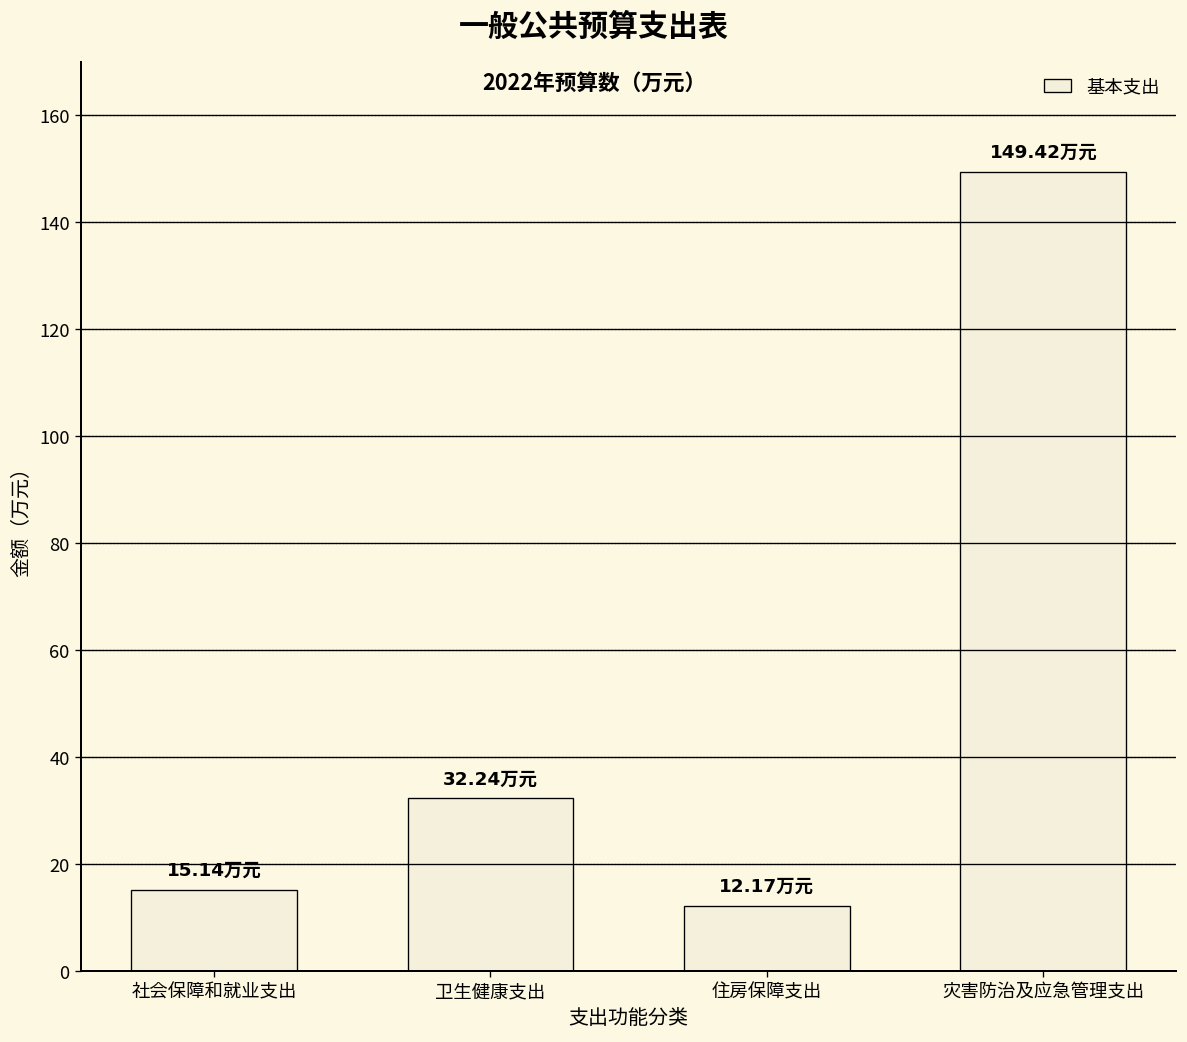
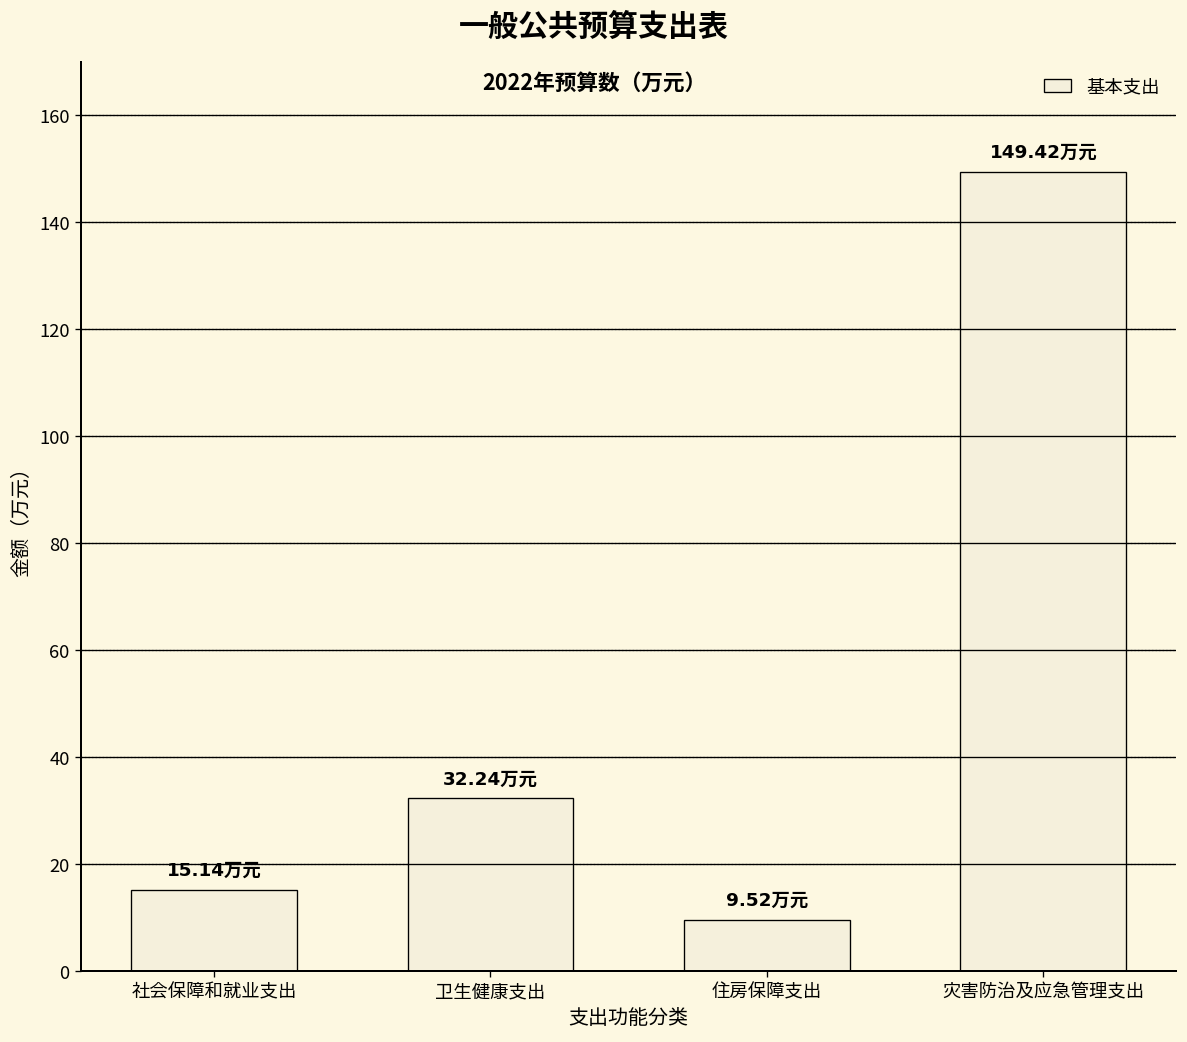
住房保障支出: 12.17 -> 9.52
